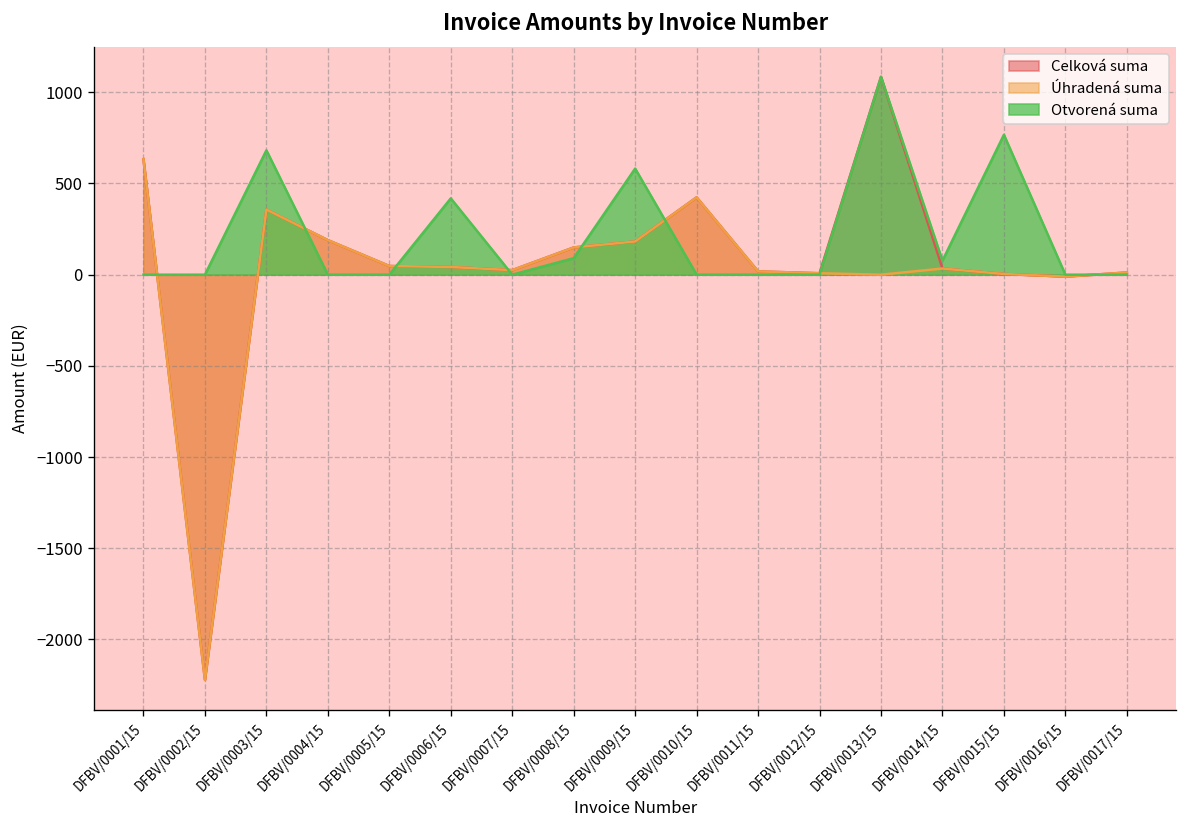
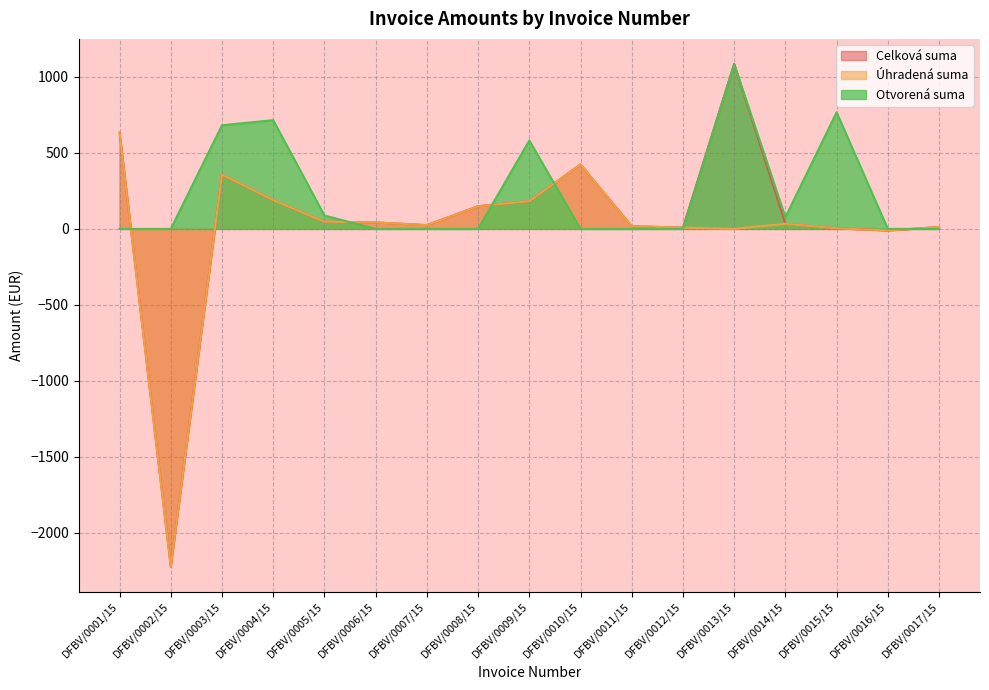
Otvorená suma, DFBV/0004/15: 0 -> 720
Otvorená suma, DFBV/0005/15: 0 -> 90
Otvorená suma, DFBV/0006/15: 420 -> 0
Otvorená suma, DFBV/0008/15: 90 -> 0
